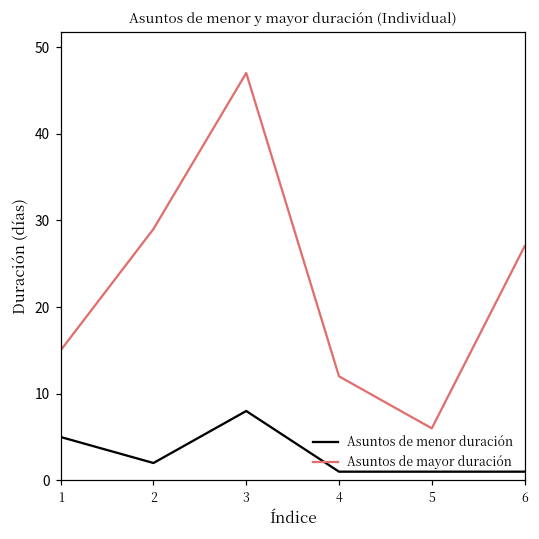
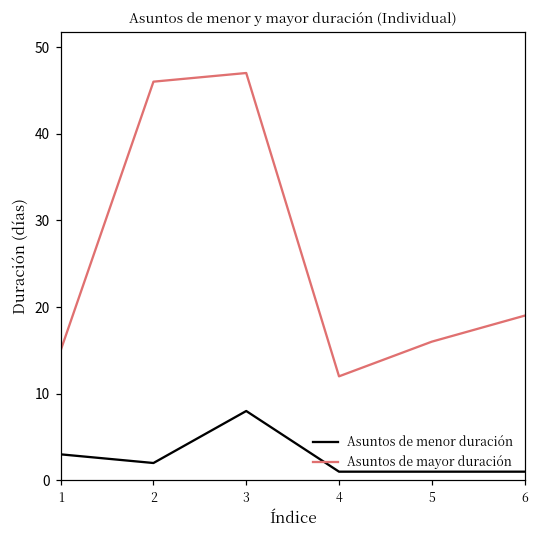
Asuntos de menor duración, 1: 5 -> 3
Asuntos de mayor duración, 2: 29 -> 46
Asuntos de mayor duración, 5: 6 -> 16
Asuntos de mayor duración, 6: 27 -> 19
